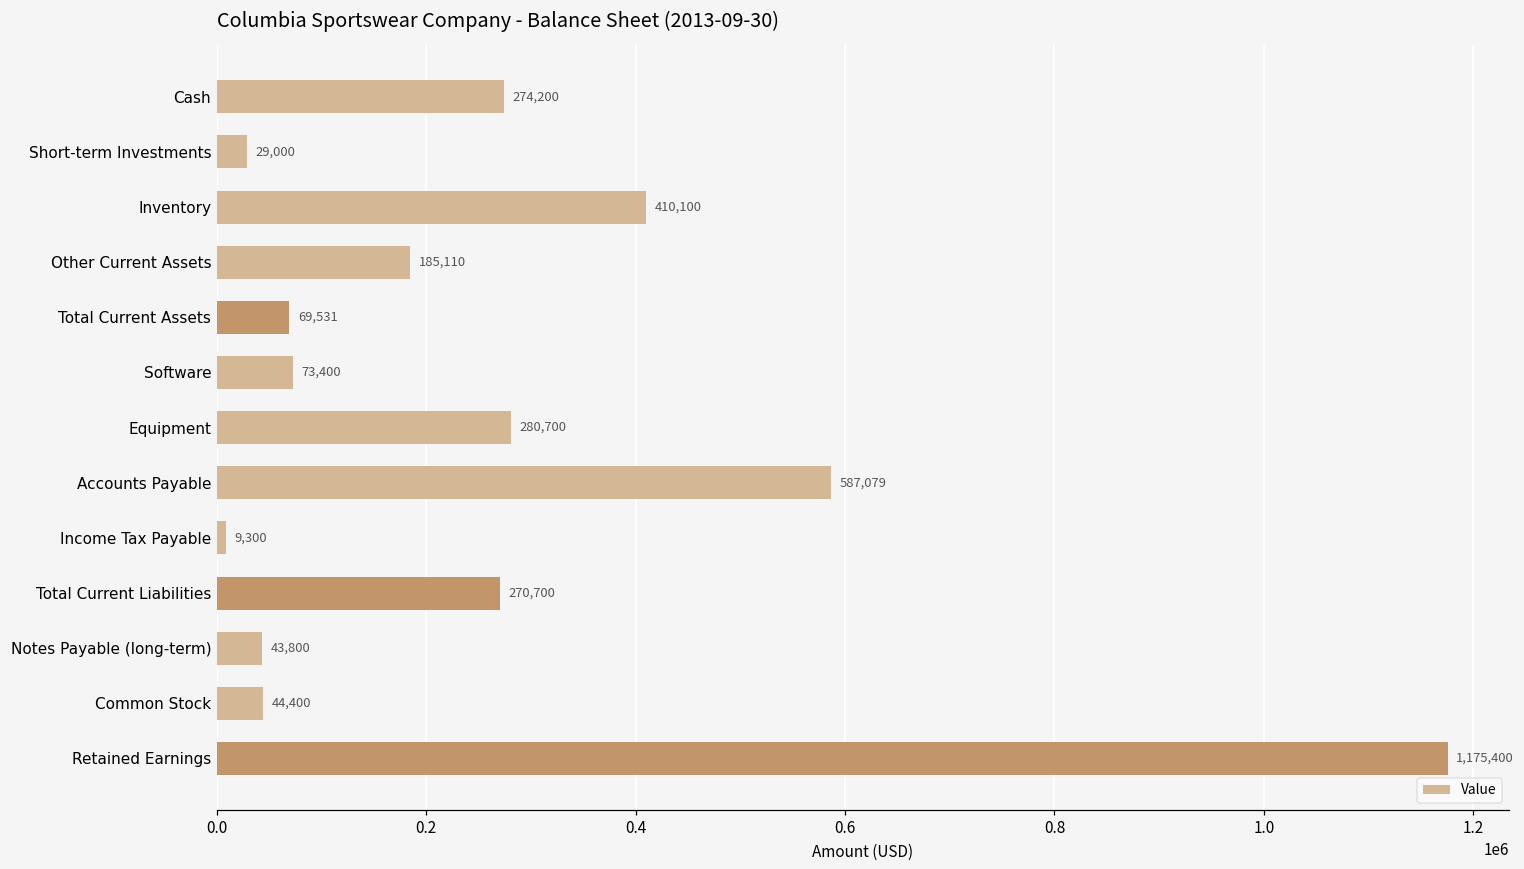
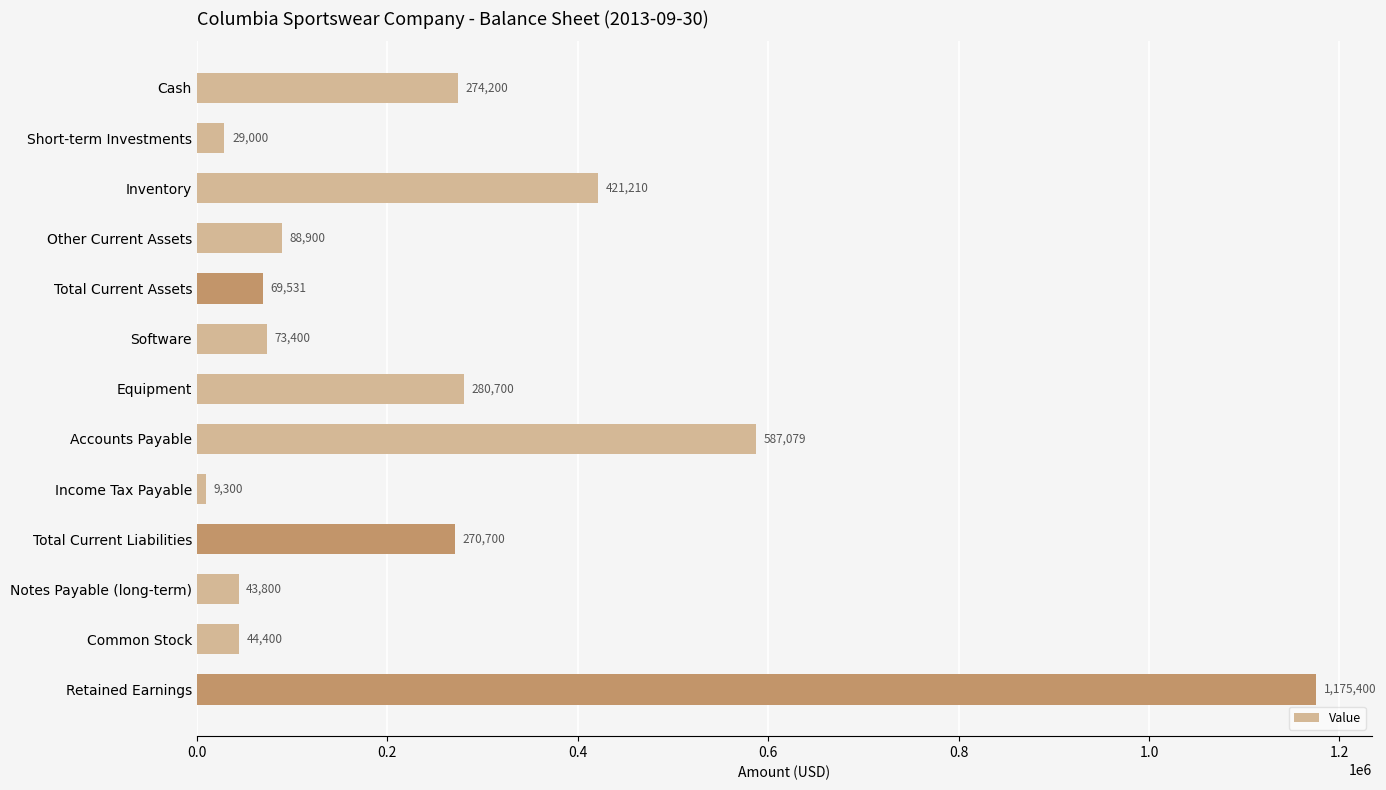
Inventory: 410,100 -> 421,210
Other Current Assets: 185,110 -> 88,900
